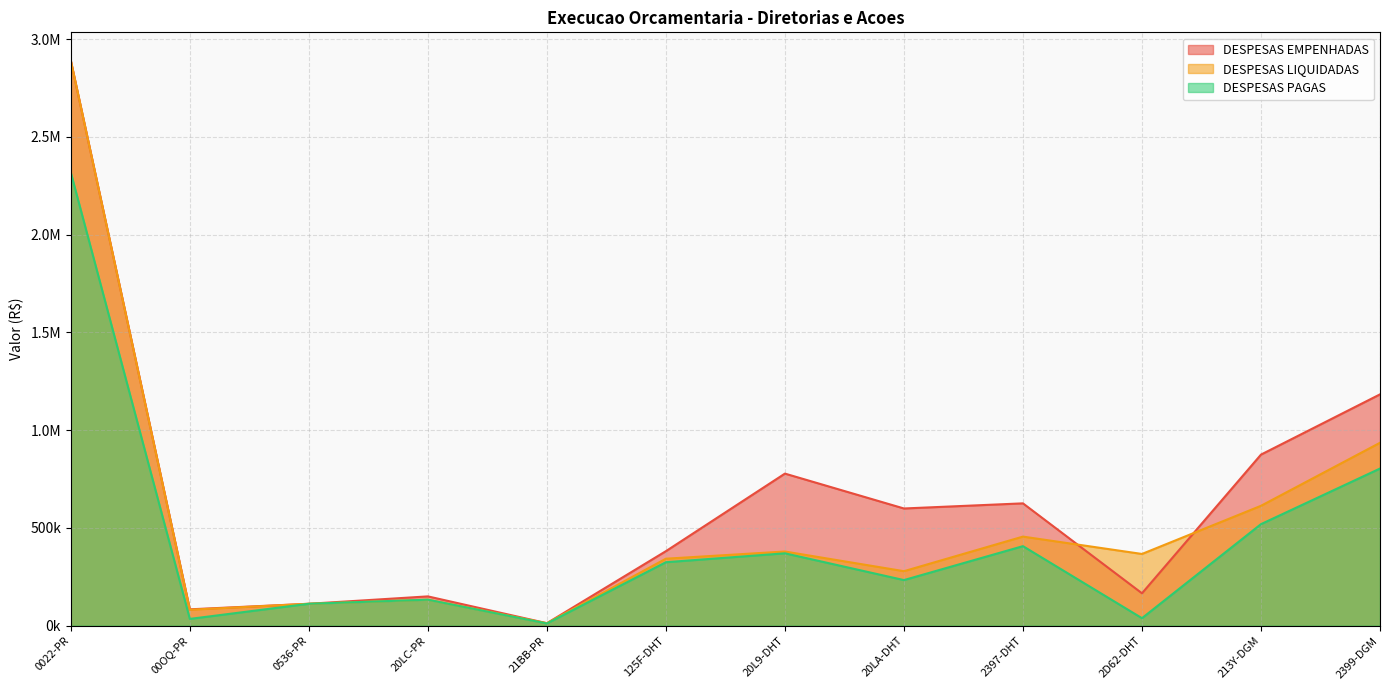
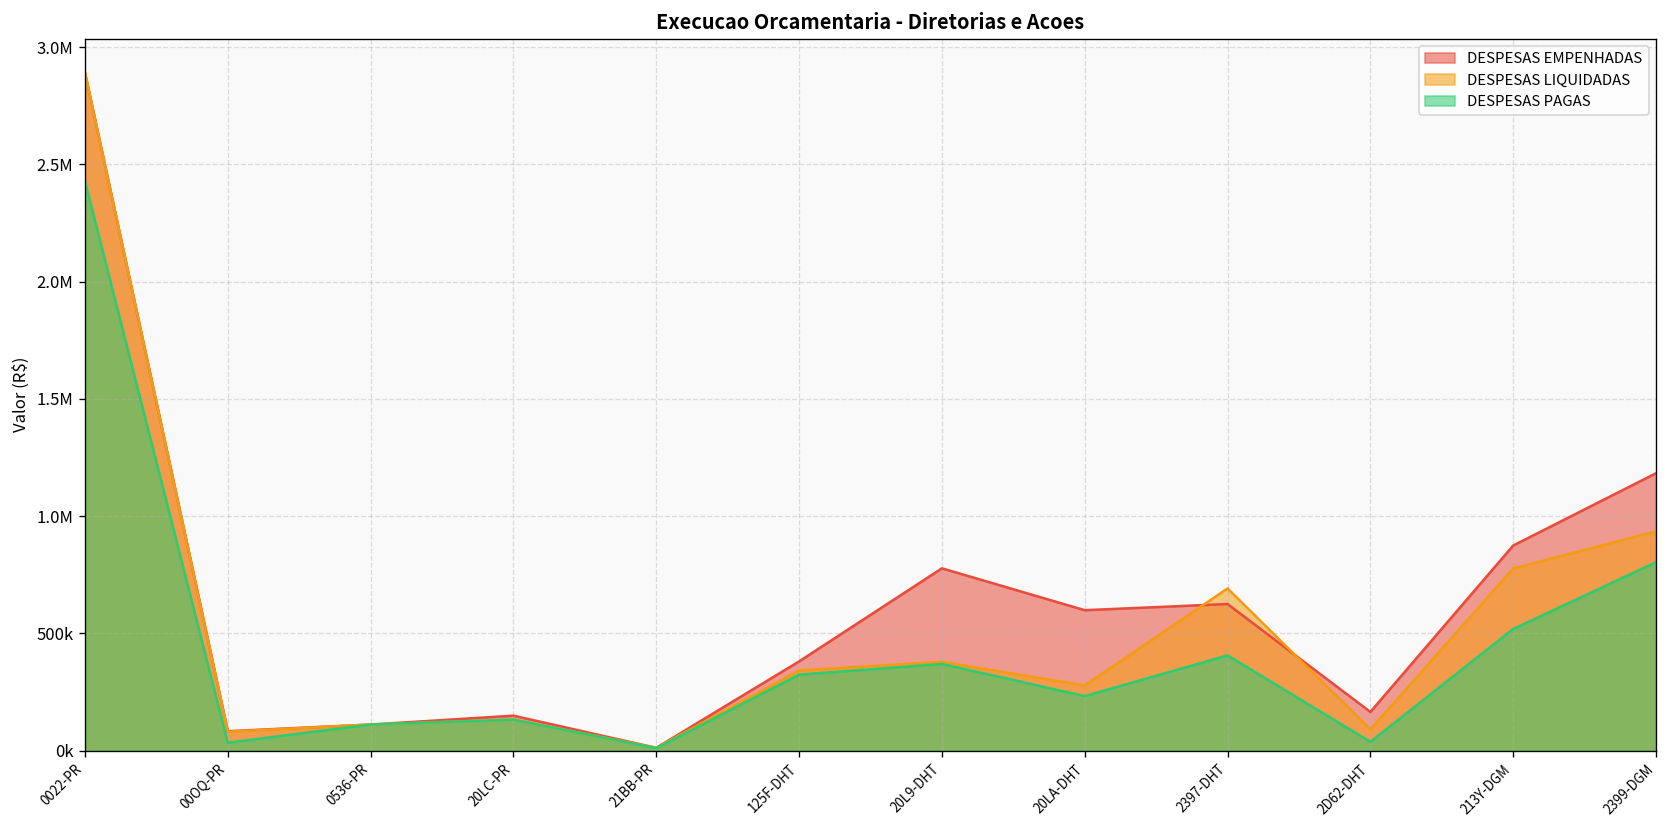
DESPESAS PAGAS, 0022-PR: 2320000 -> 2430000
DESPESAS LIQUIDADAS, 2397-DHT: 460000 -> 690000
DESPESAS LIQUIDADAS, 2D62-DHT: 370000 -> 90000
DESPESAS LIQUIDADAS, 213Y-DGM: 610000 -> 780000
